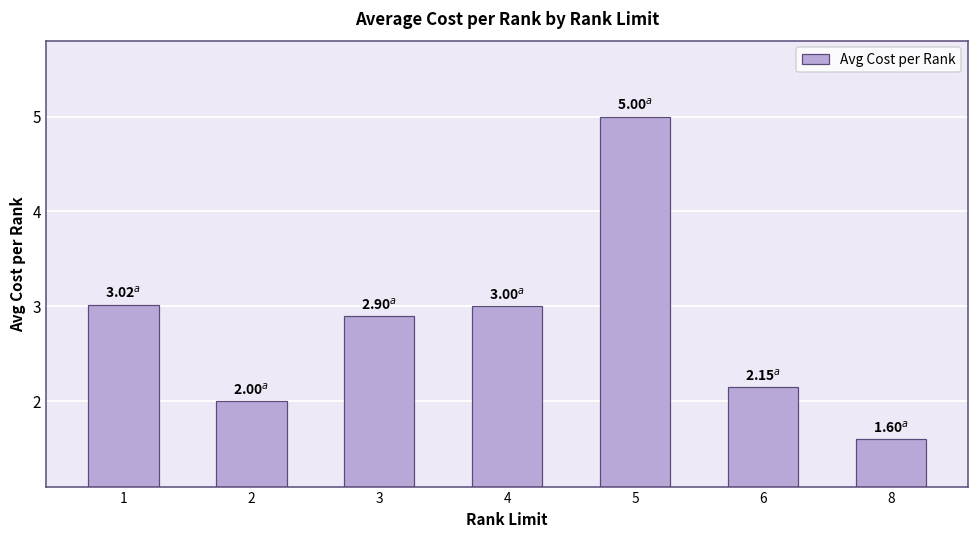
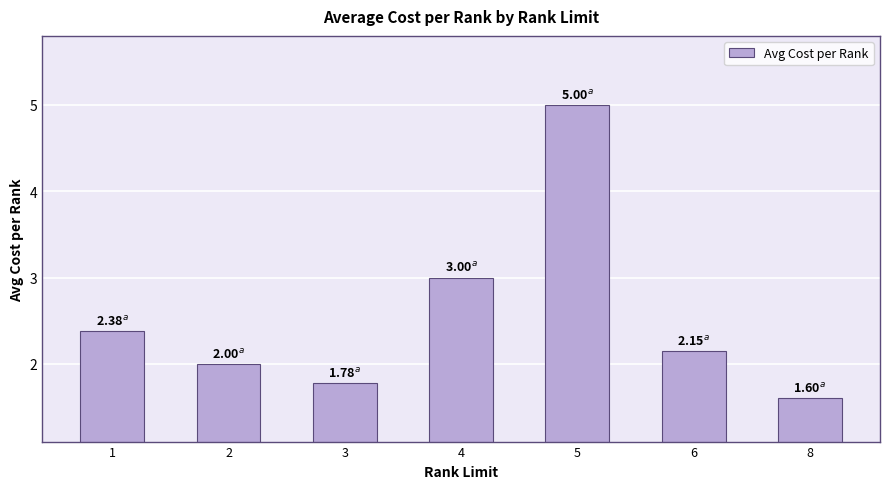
1: 3.0 -> 2.4
3: 2.9 -> 1.8
